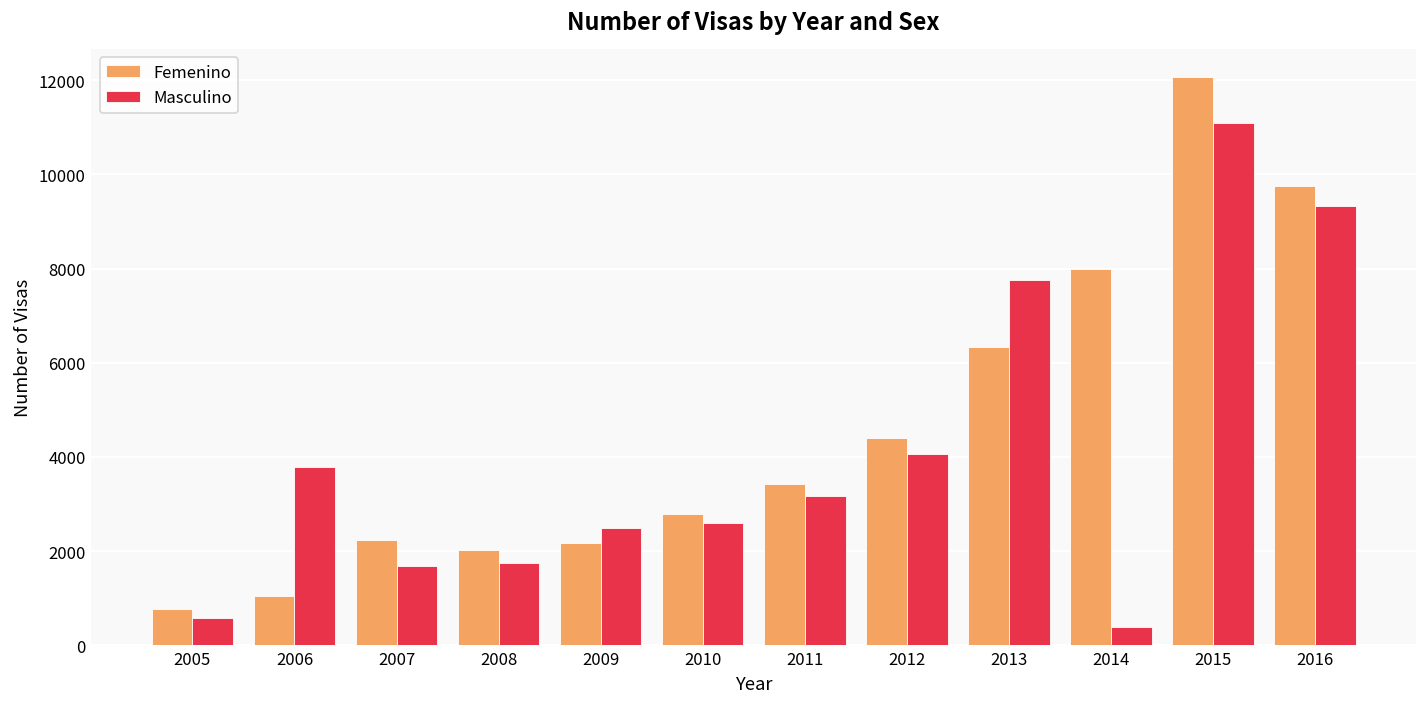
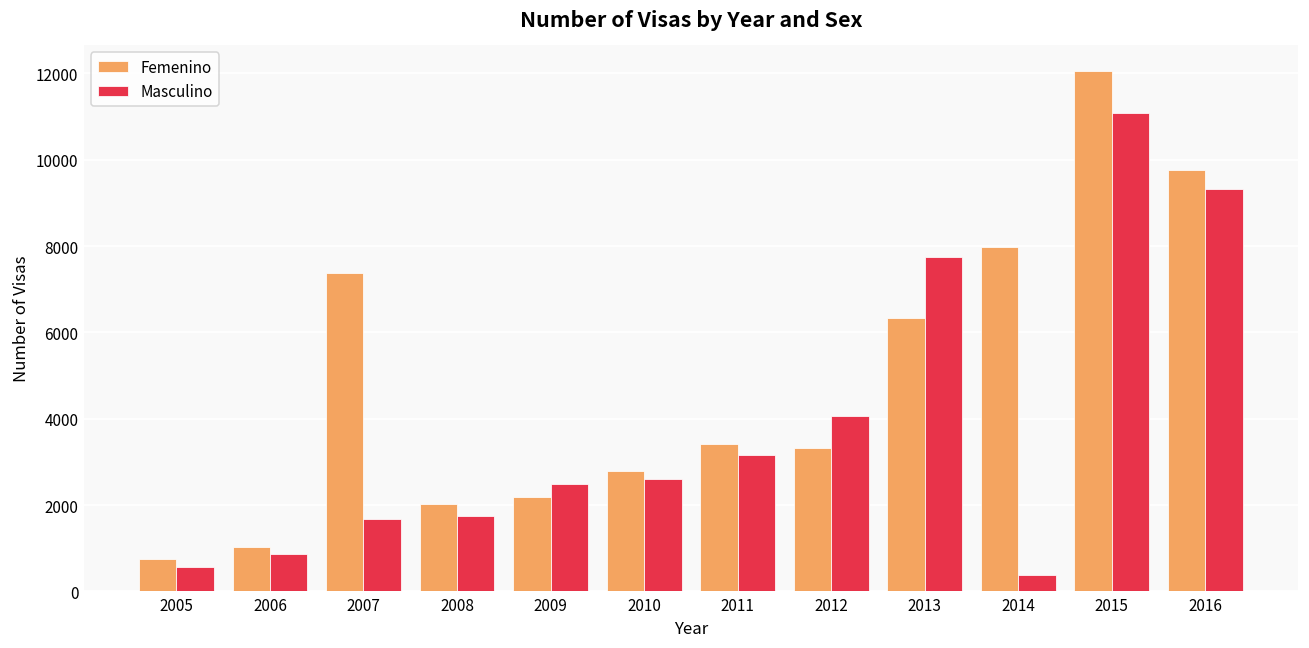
Masculino, 2006: 3800 -> 900
Femenino, 2007: 2200 -> 7400
Femenino, 2012: 4400 -> 3300
